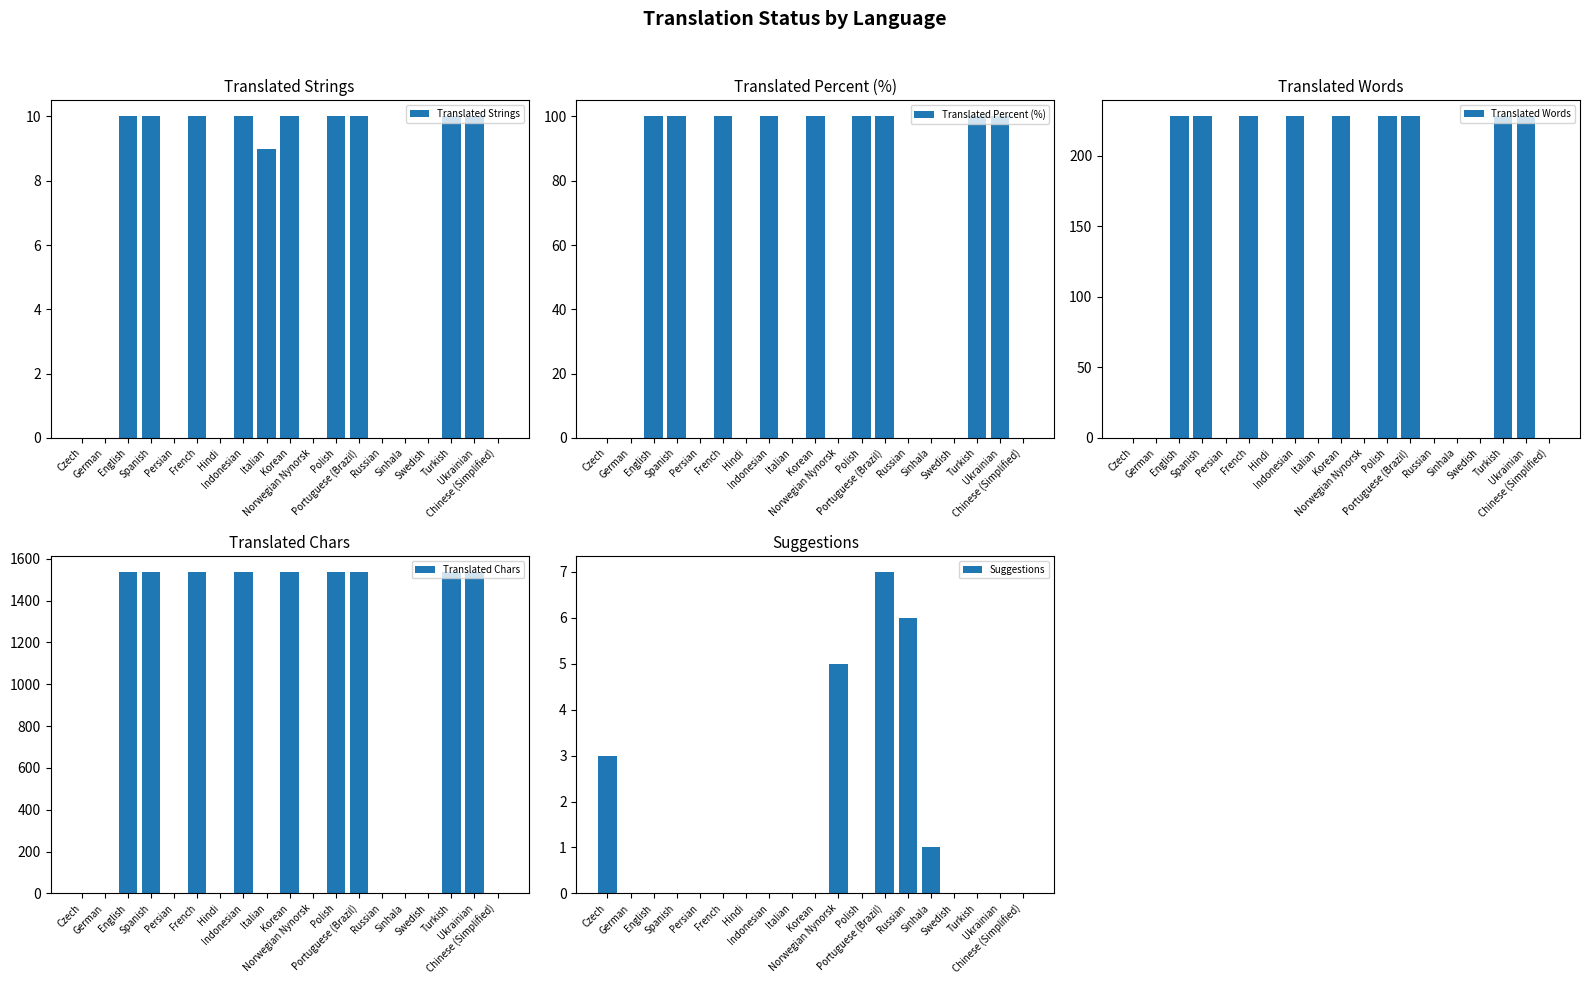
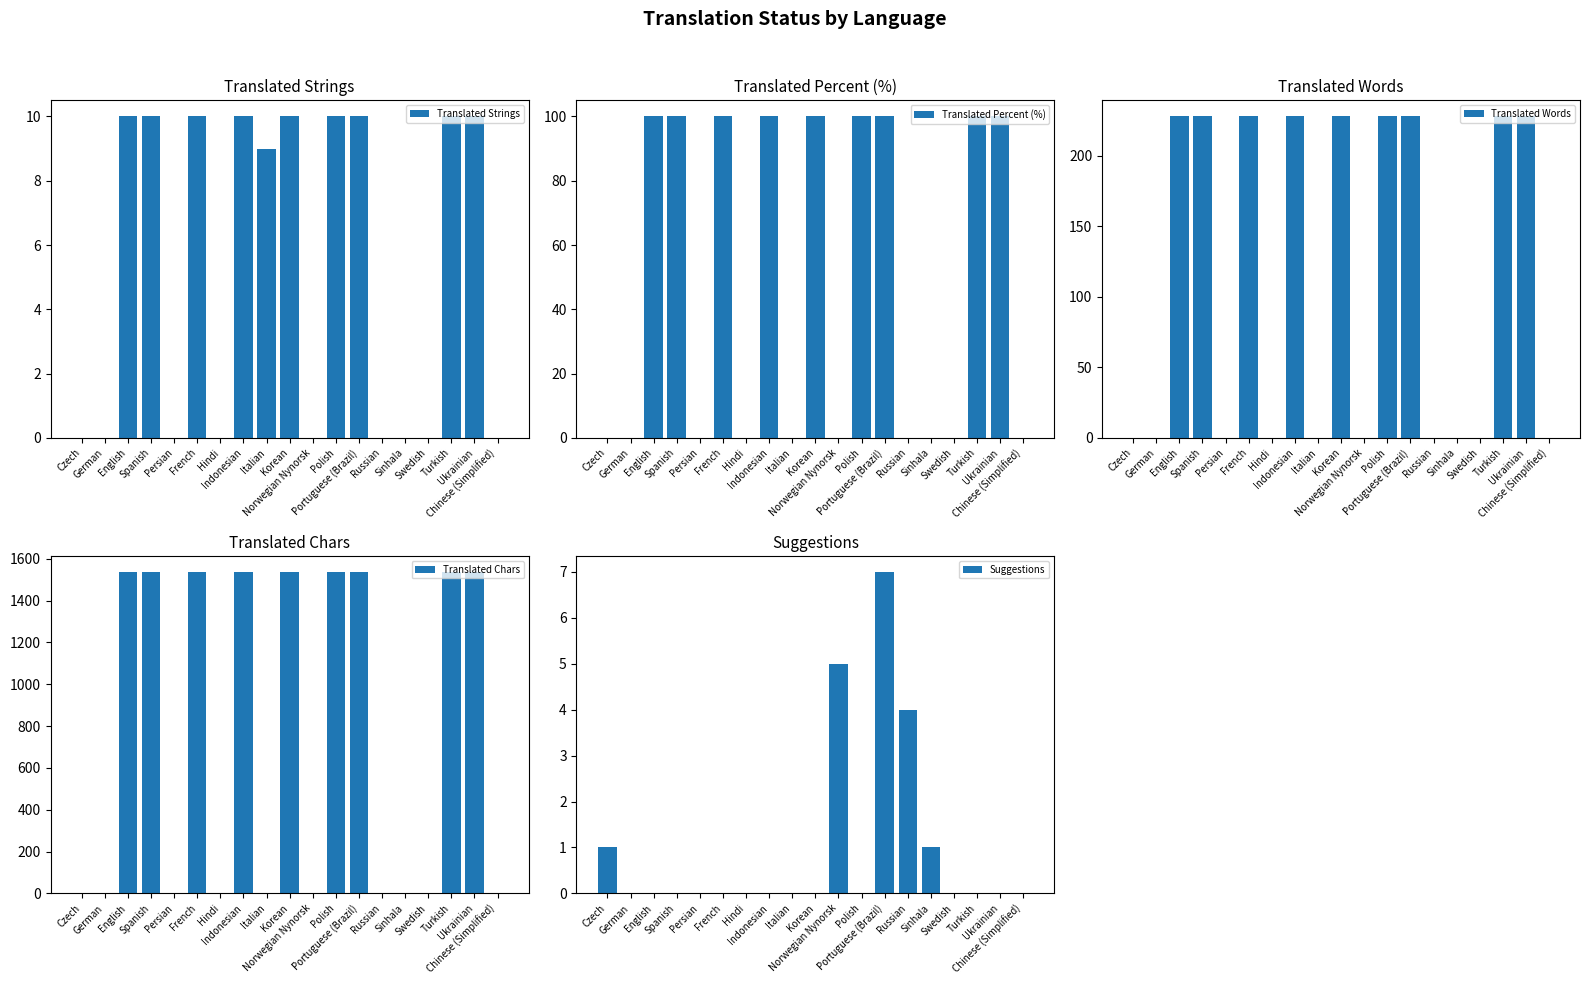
Suggestions, Czech: 3 -> 1
Suggestions, Russian: 6 -> 4
